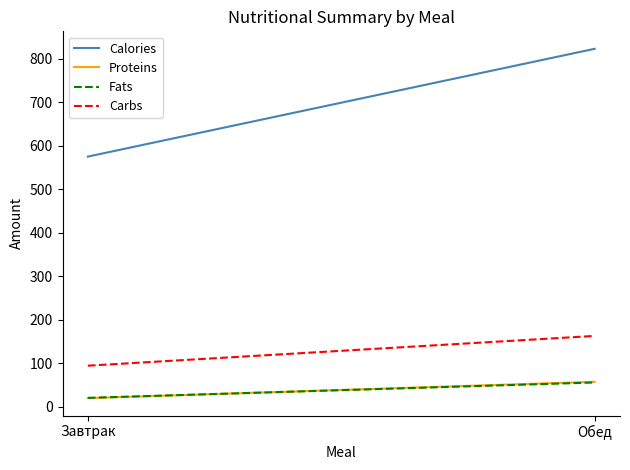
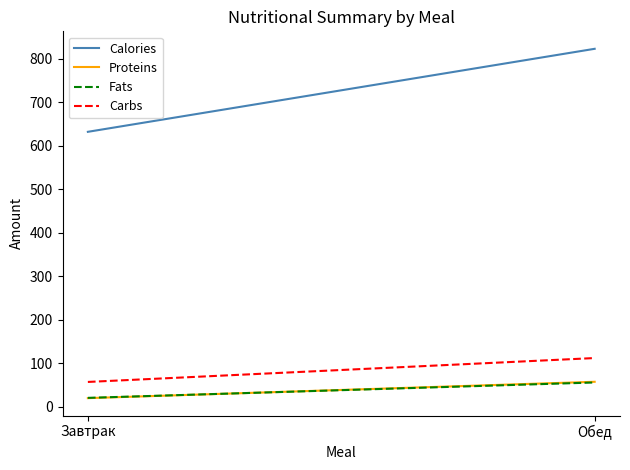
Calories, Завтрак: 580 -> 630
Carbs, Завтрак: 90 -> 60
Carbs, Обед: 160 -> 110
